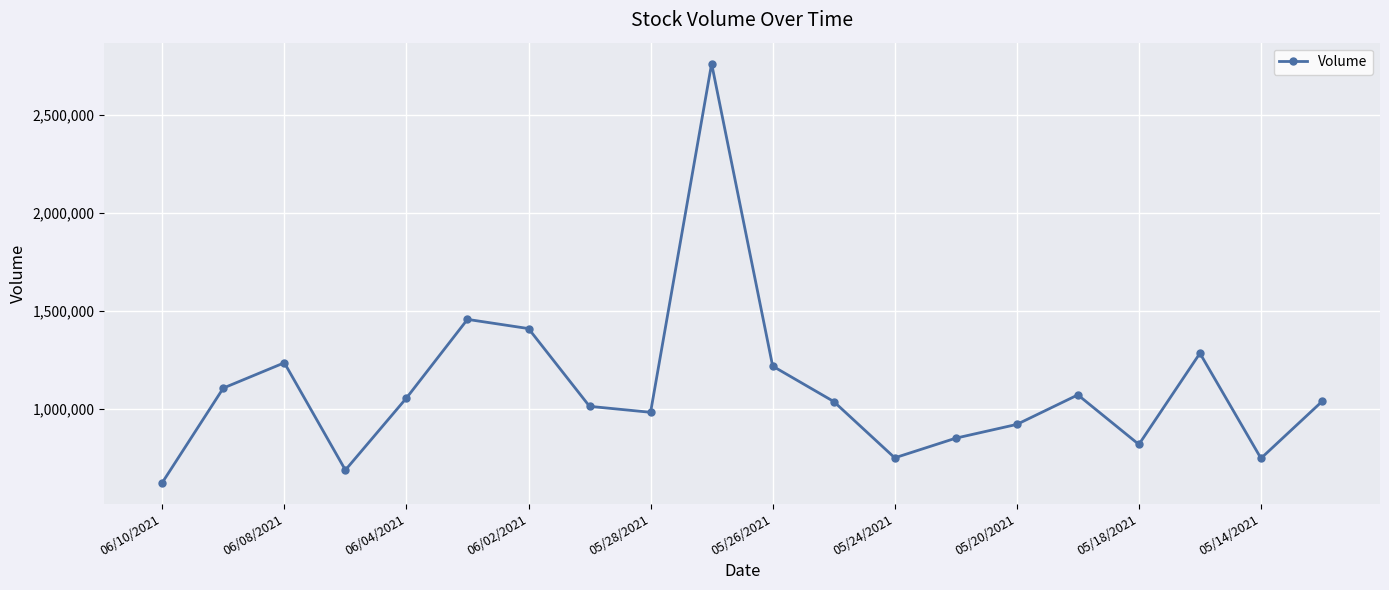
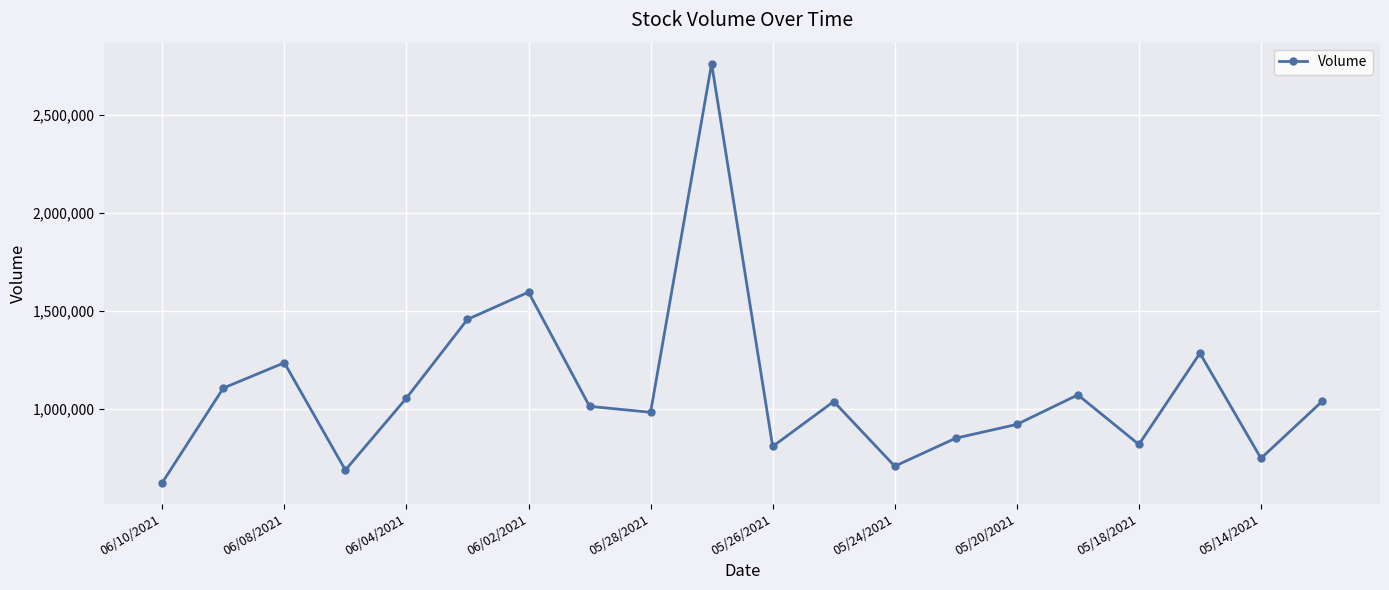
06/02/2021: 1,410,000 -> 1,600,000
05/26/2021: 1,220,000 -> 810,000
05/24/2021: 750,000 -> 710,000
